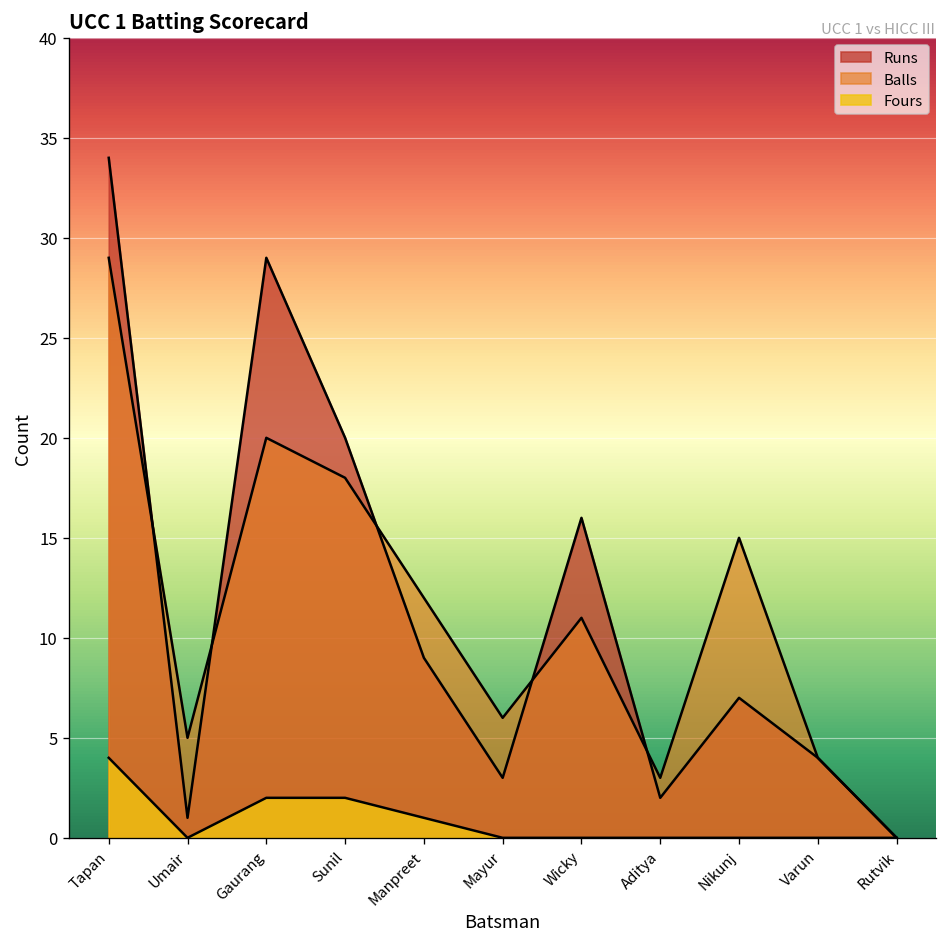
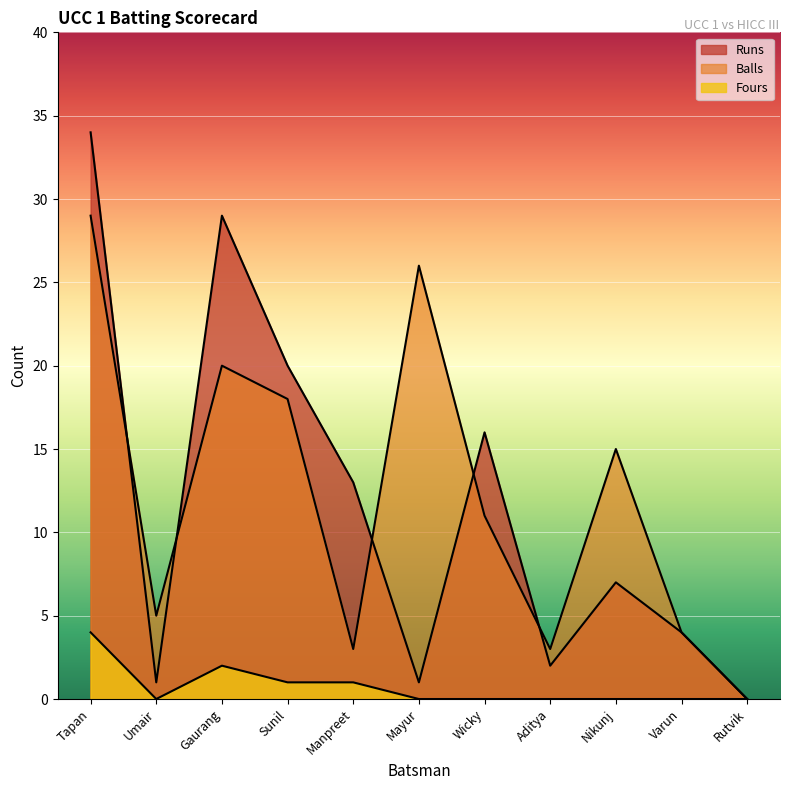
Fours, Sunil: 2 -> 1
Runs, Manpreet: 9 -> 13
Balls, Manpreet: 12 -> 3
Runs, Mayur: 3 -> 1
Balls, Mayur: 6 -> 26
